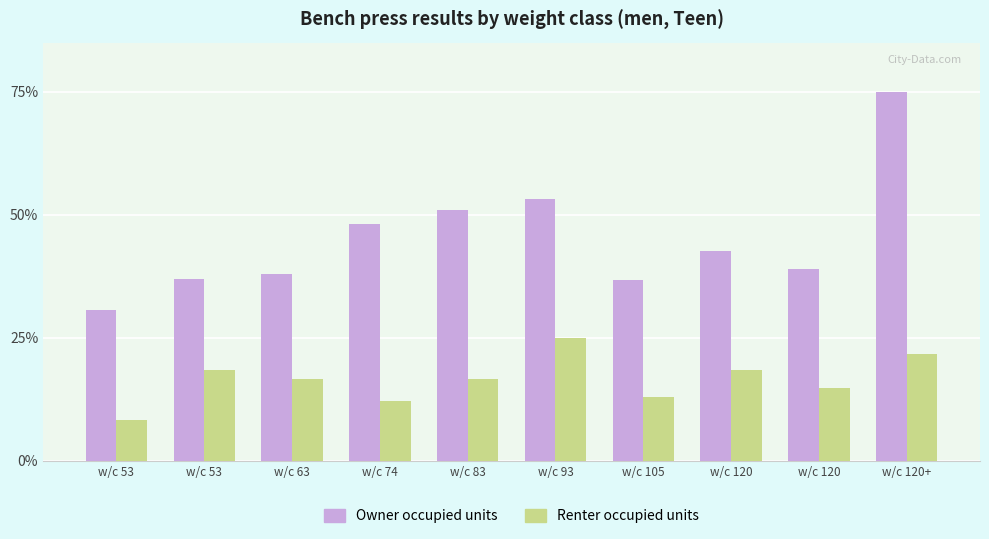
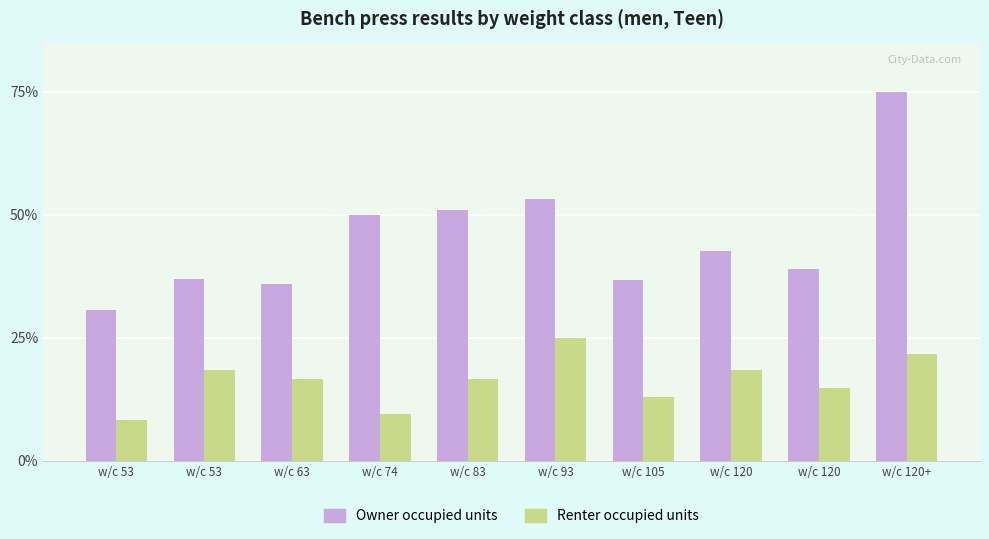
Owner occupied units, w/c 63: 38% -> 36%
Owner occupied units, w/c 74: 48% -> 50%
Renter occupied units, w/c 74: 12% -> 9%
